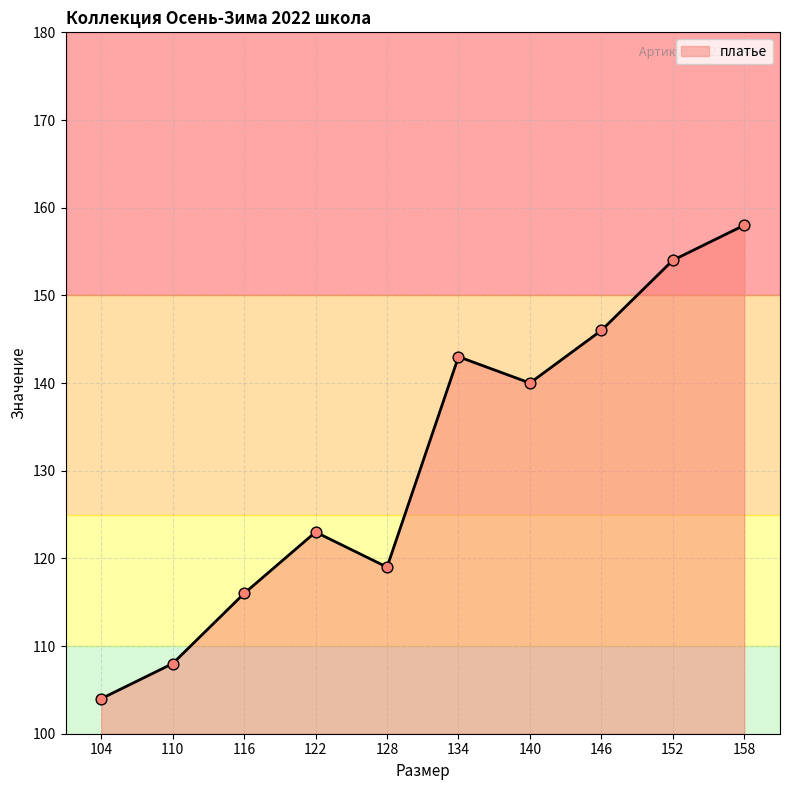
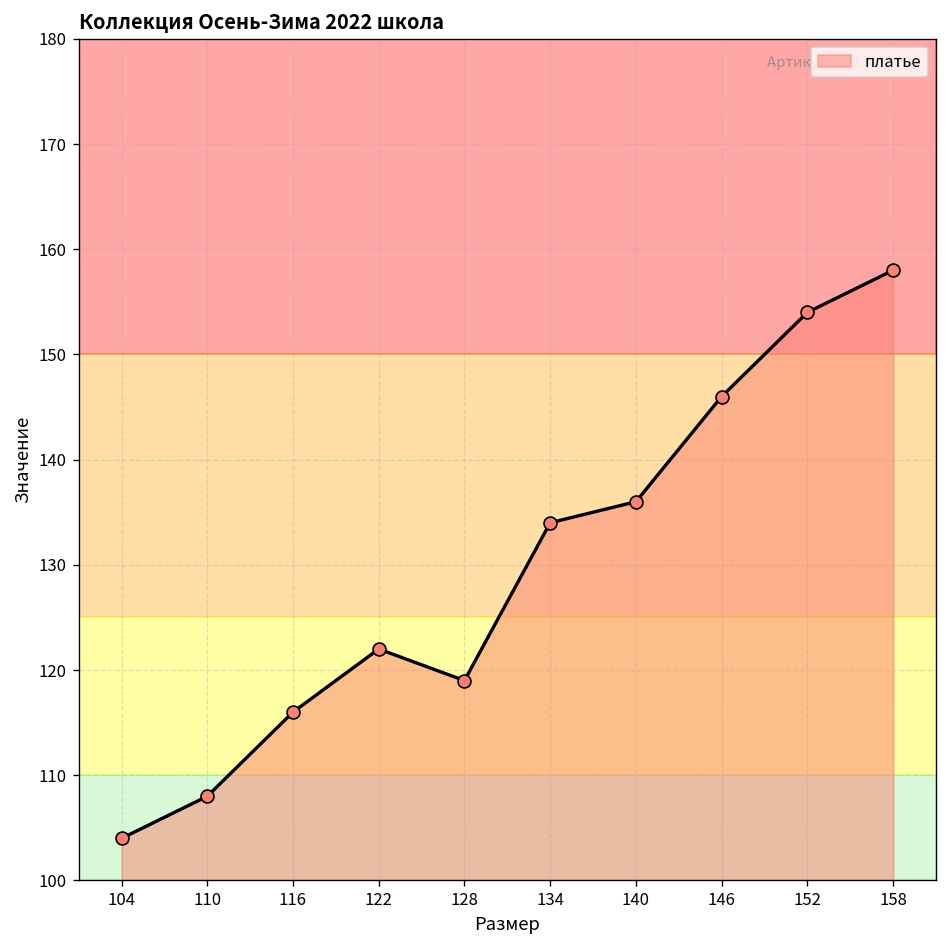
122: 123 -> 122
134: 143 -> 134
140: 140 -> 136
